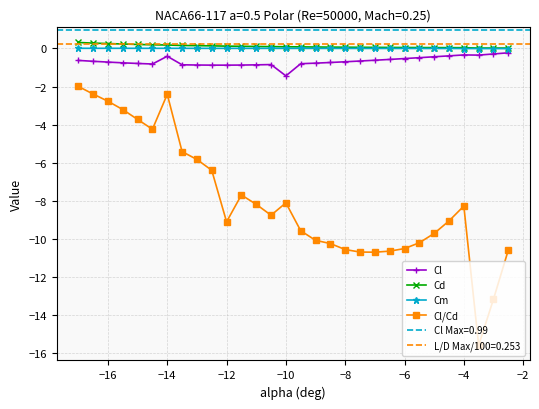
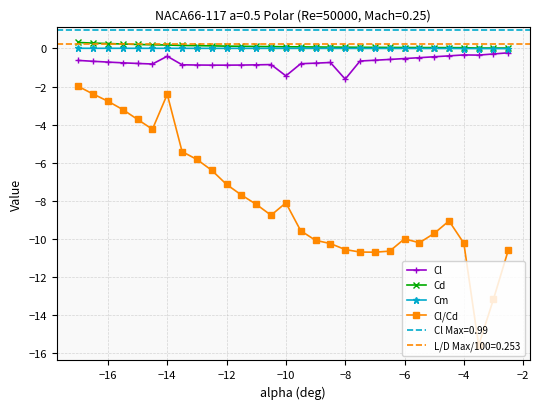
Cl/Cd, −12: -9.1 -> -7.1
Cl, −8: -0.7 -> -1.6
Cl/Cd, −6: -10.5 -> -10.0
Cl/Cd, −4: -8.3 -> -10.2
